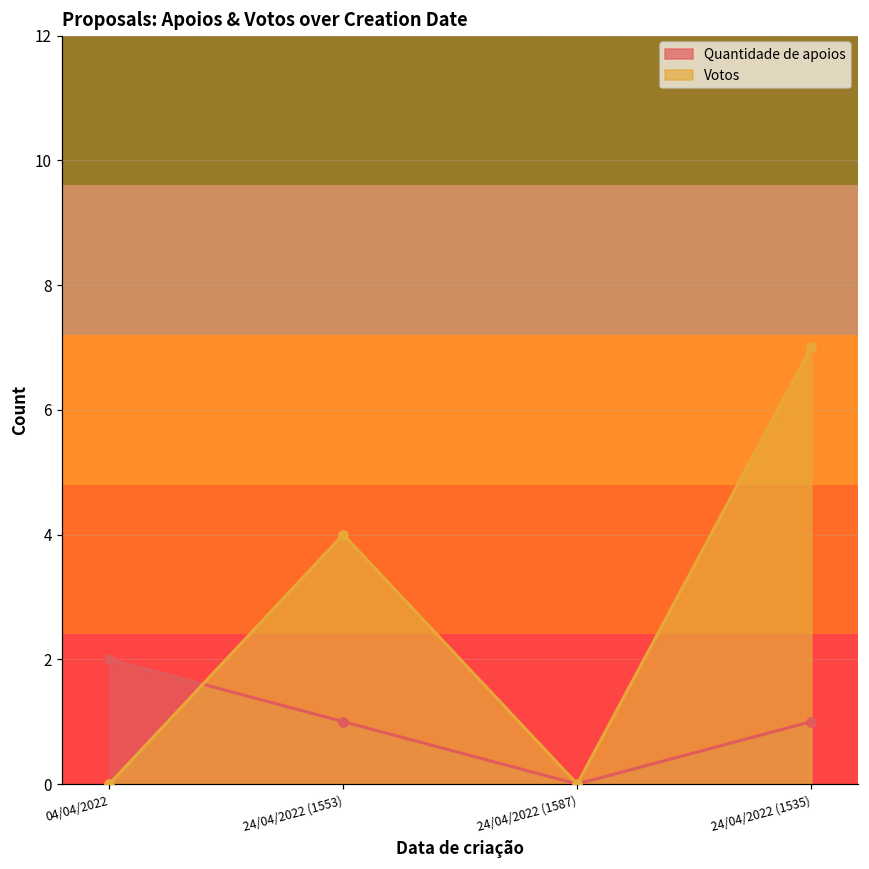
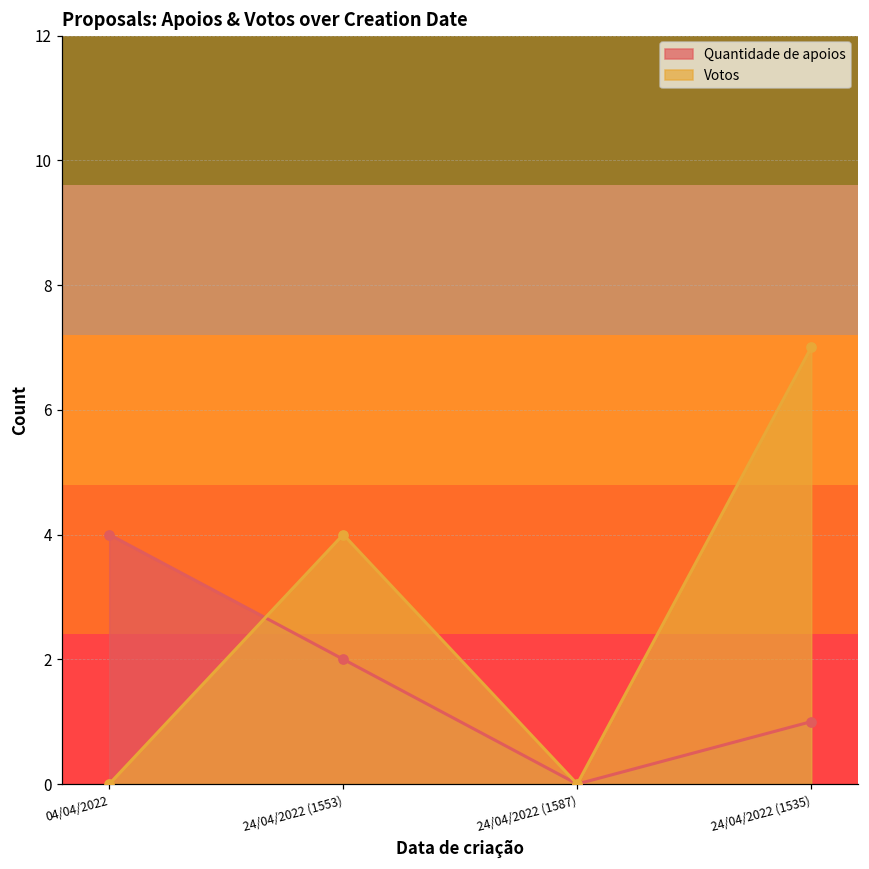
Quantidade de apoios, 04/04/2022: 2 -> 4
Quantidade de apoios, 24/04/2022 (1553): 1 -> 2
